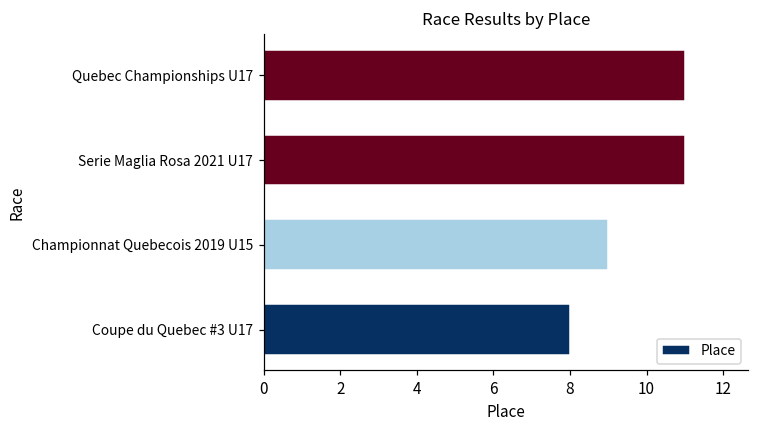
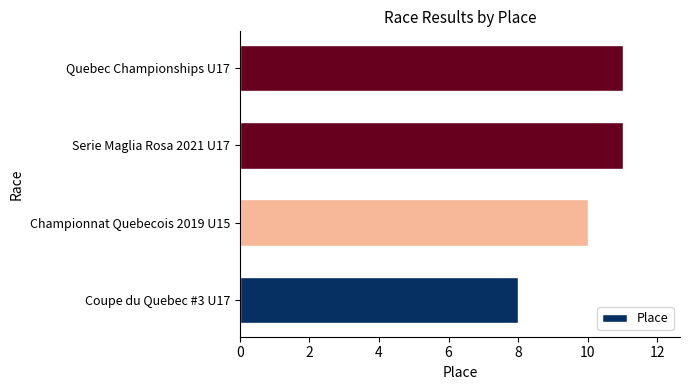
Championnat Quebecois 2019 U15: 9 -> 10
